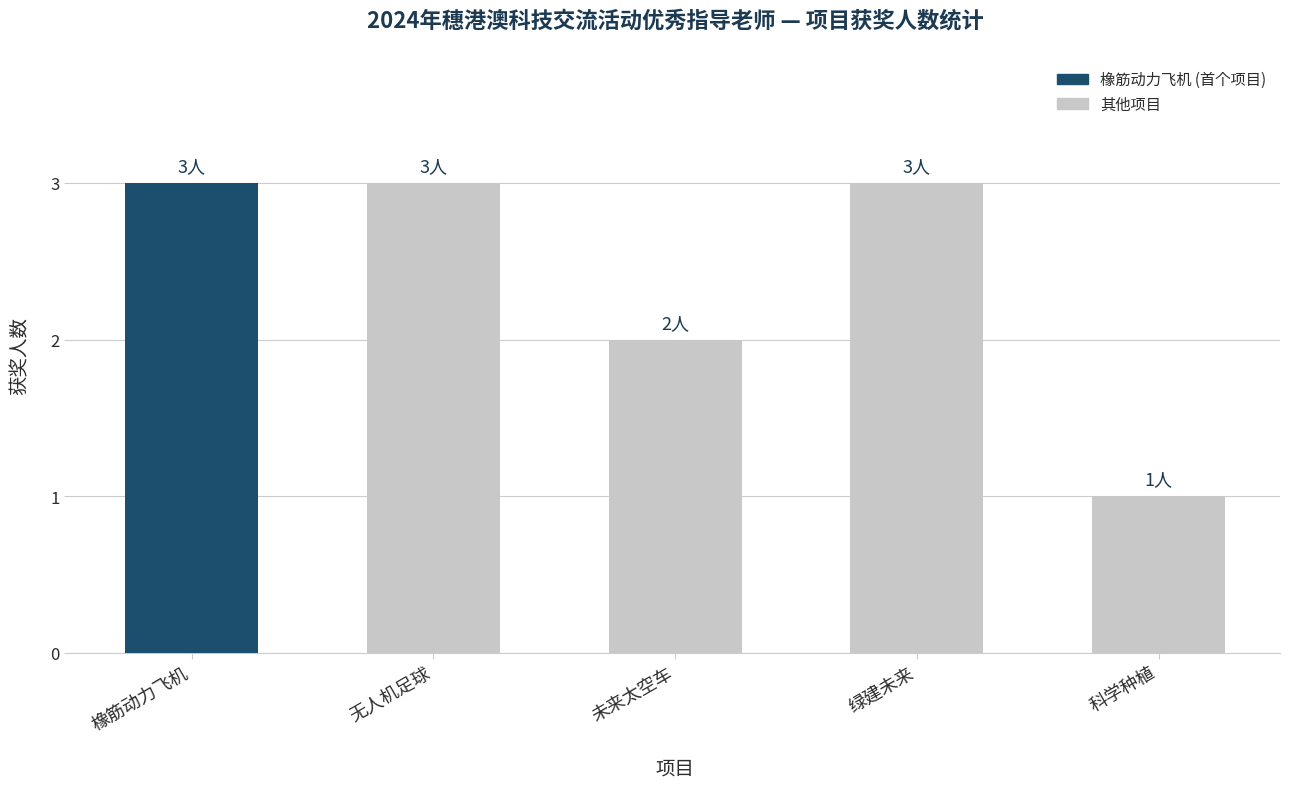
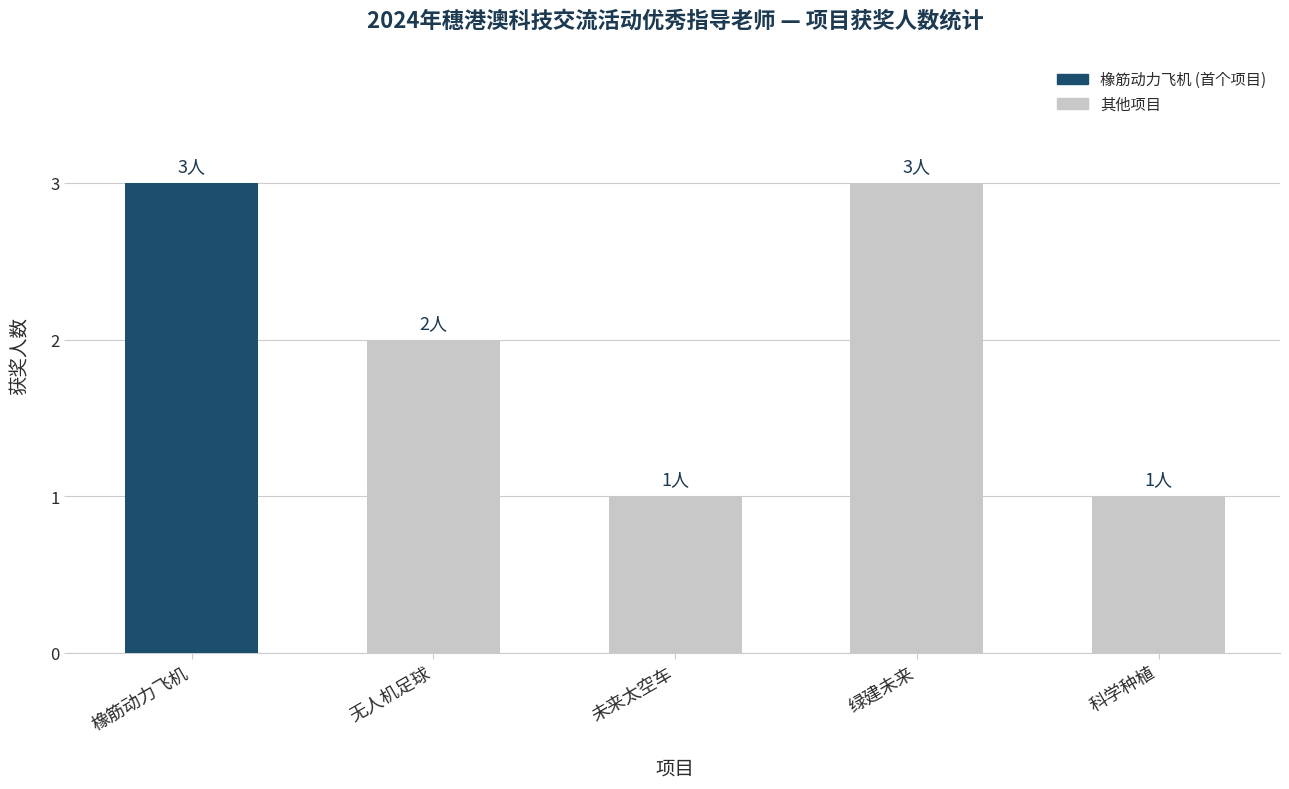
无人机足球: 3人 -> 2人
未来太空车: 2人 -> 1人
